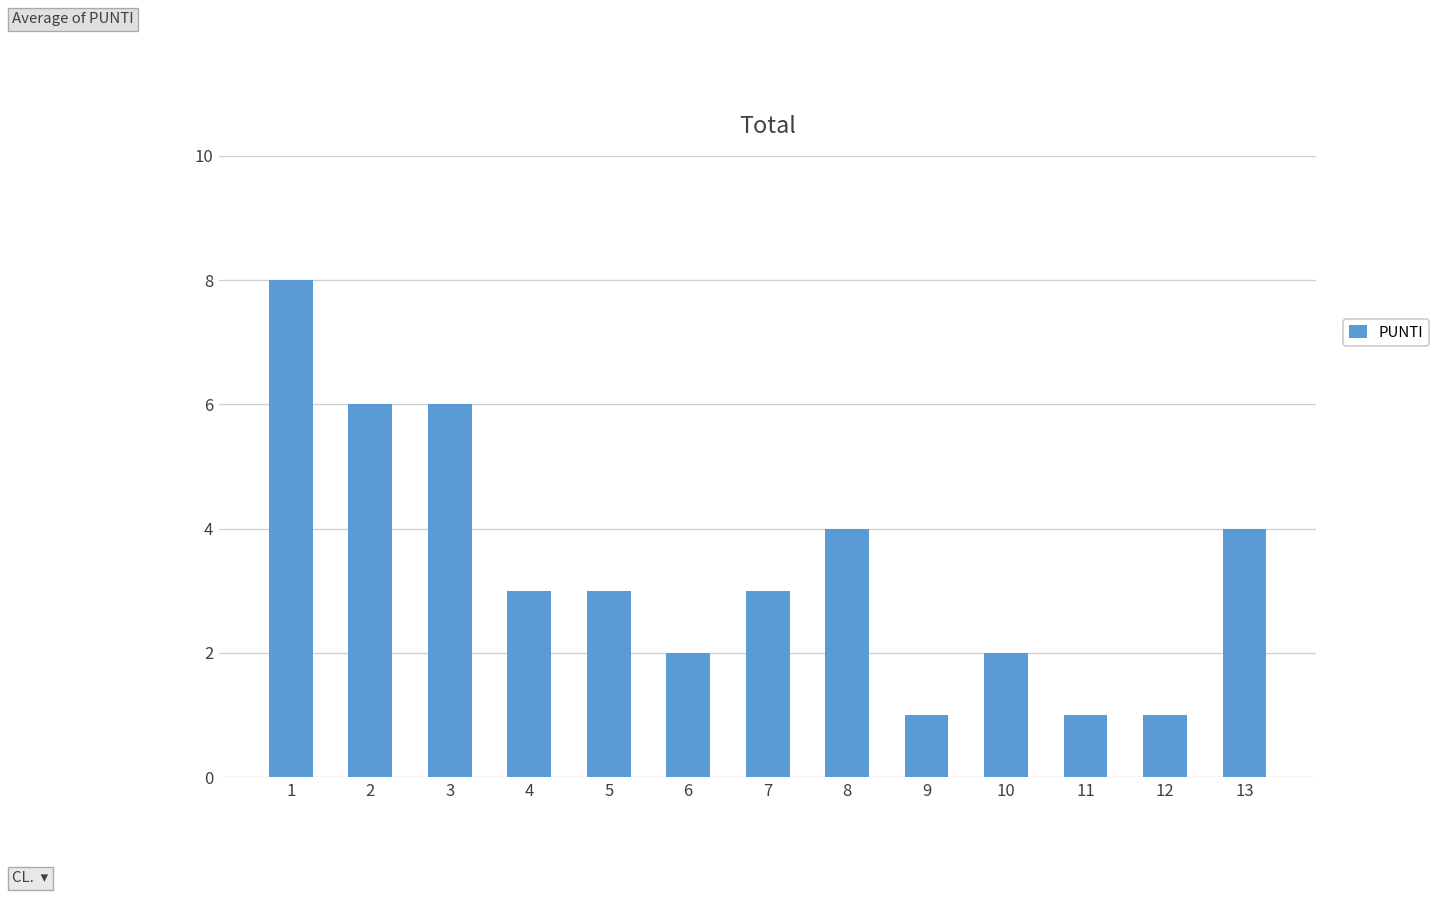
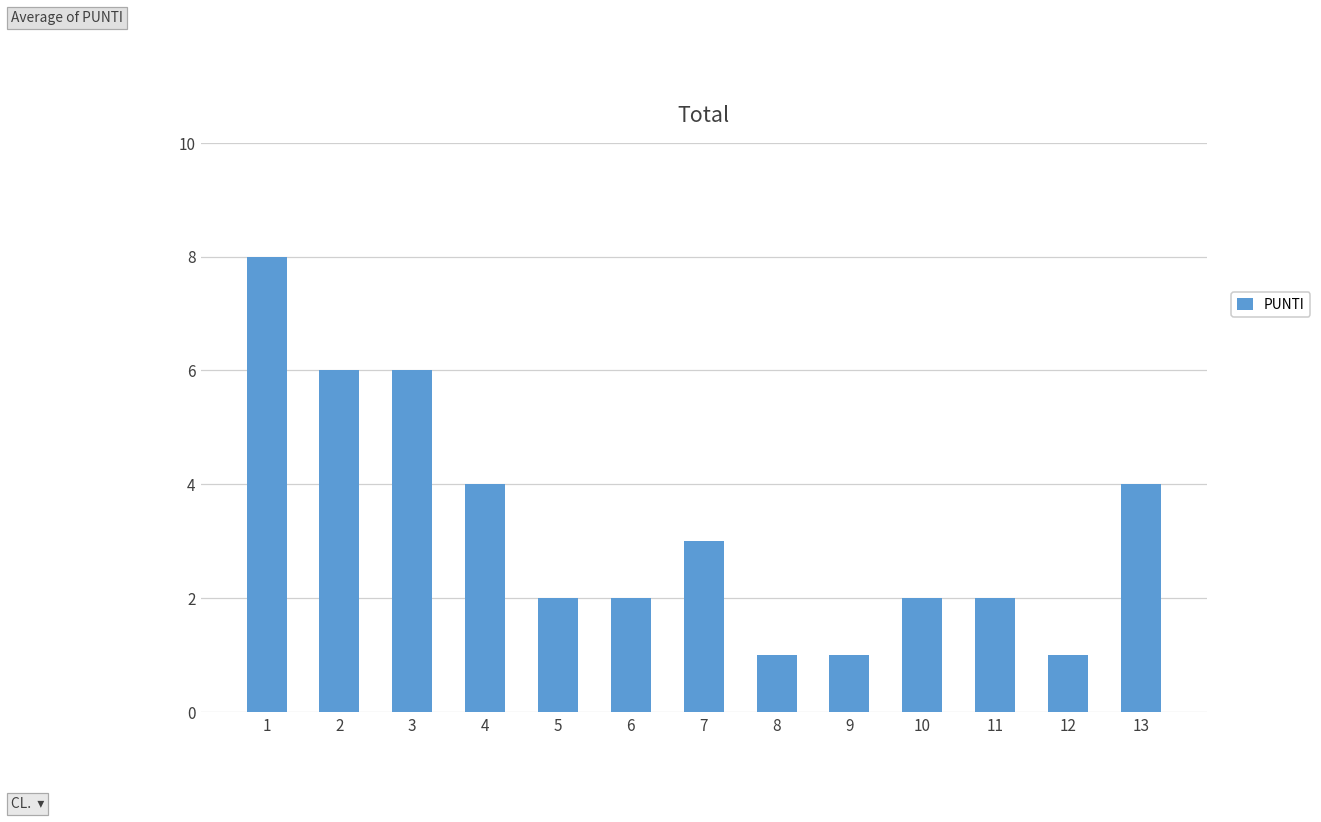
4: 3 -> 4
5: 3 -> 2
8: 4 -> 1
11: 1 -> 2
